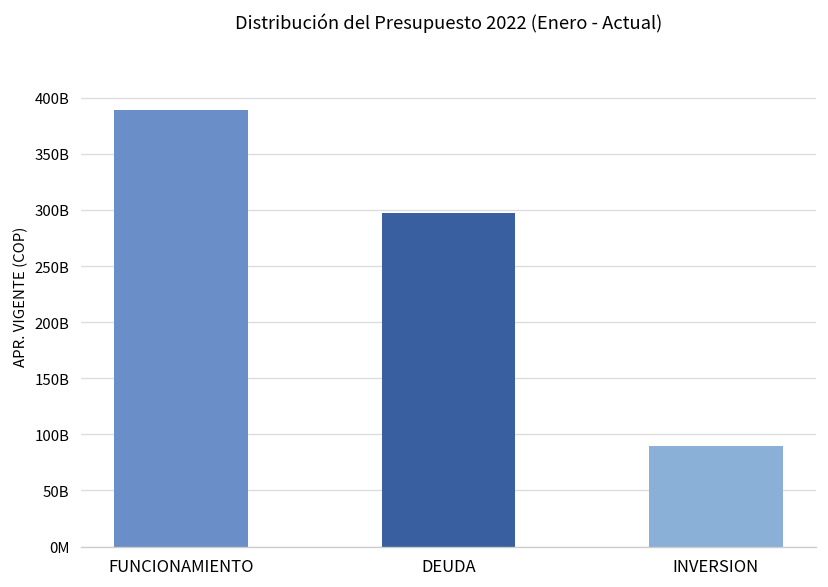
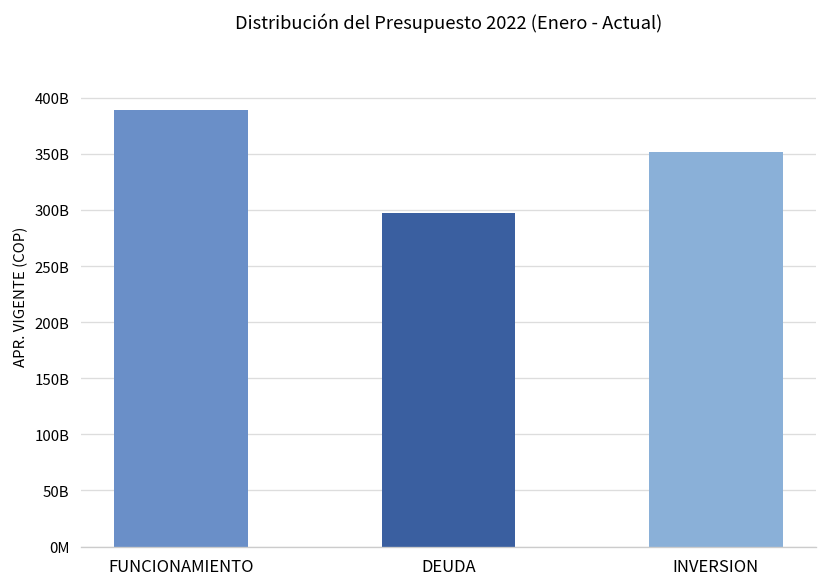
INVERSION: 90000000000 -> 350000000000
